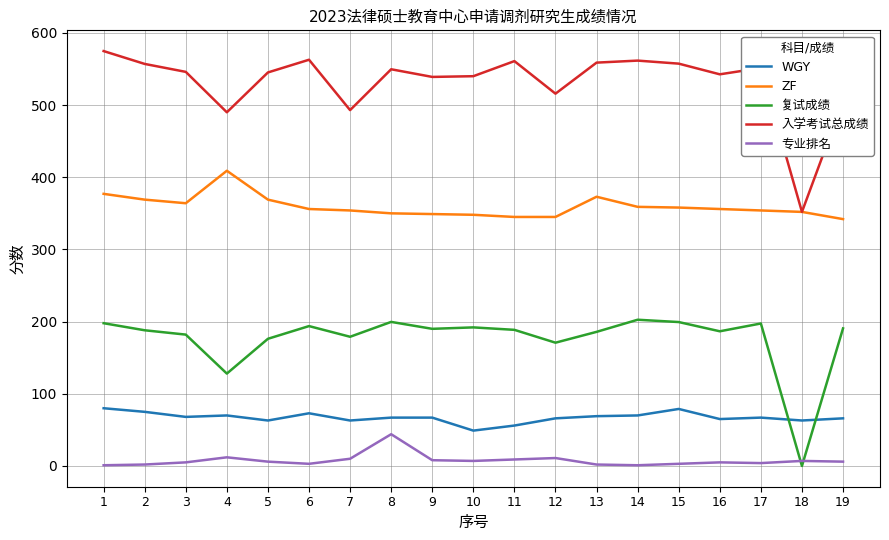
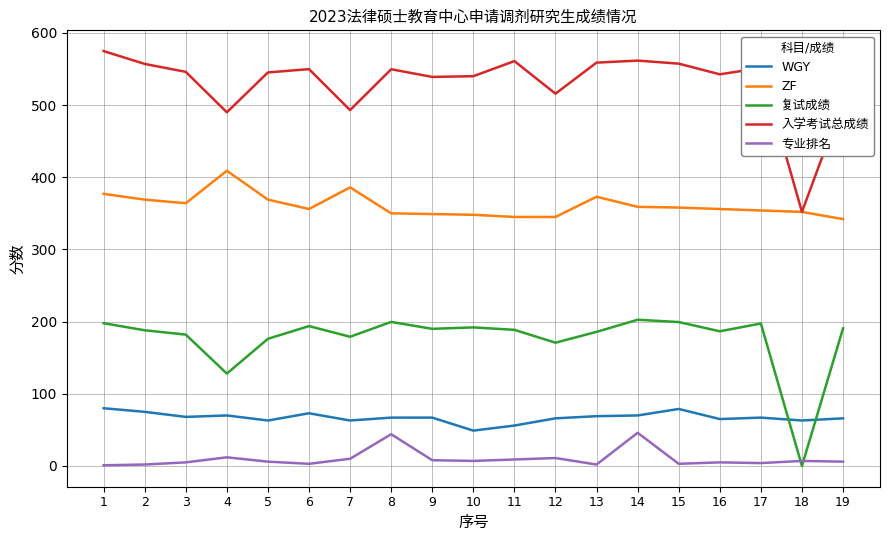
入学考试总成绩, 6: 560 -> 550
ZF, 7: 350 -> 390
专业排名, 14: 0 -> 50
